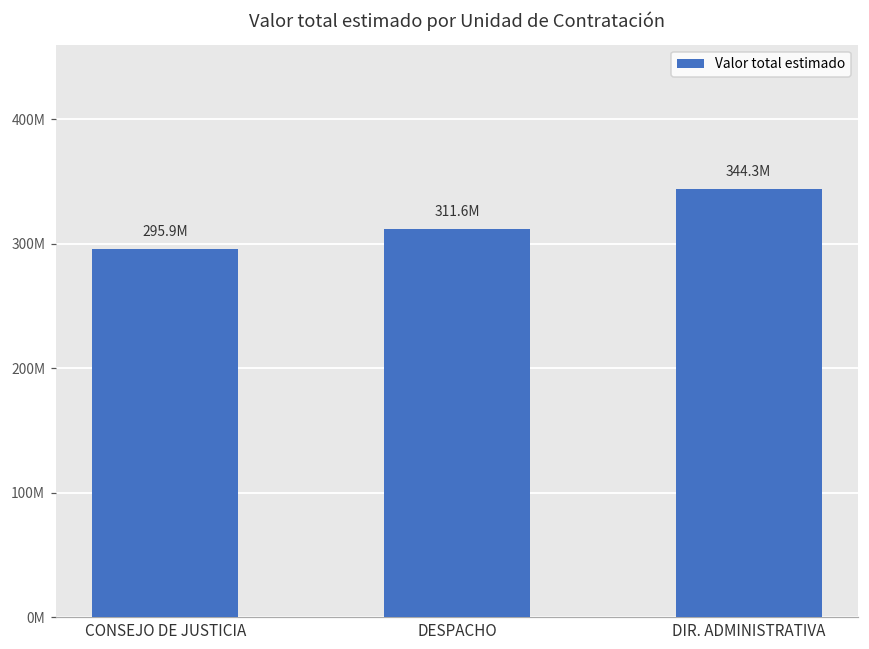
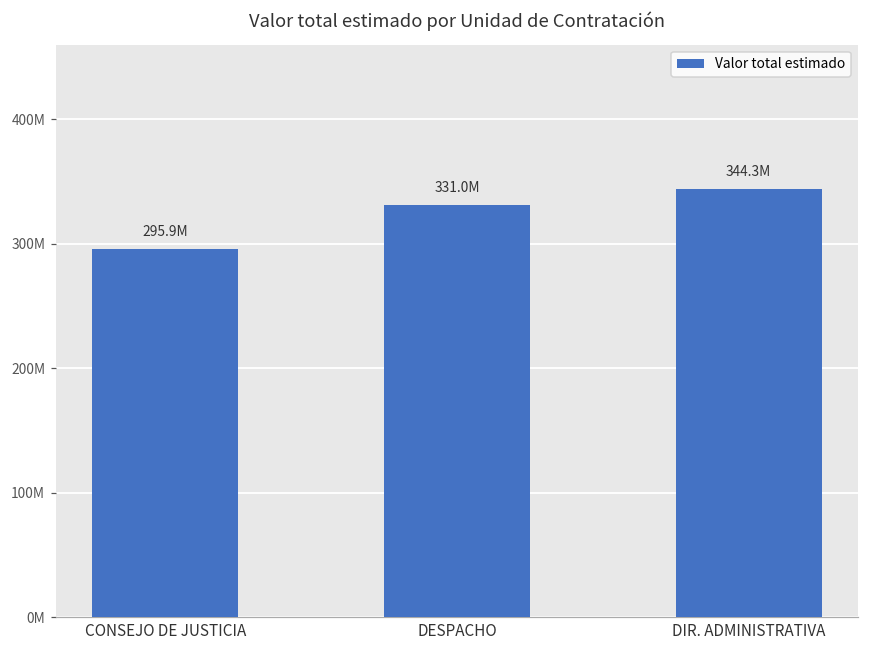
DESPACHO: 311.6M -> 331.0M
